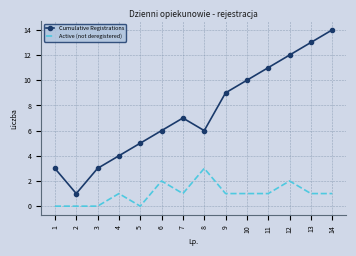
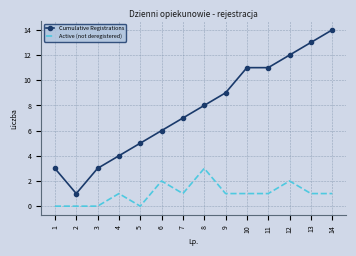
Cumulative Registrations, 8: 6 -> 8
Cumulative Registrations, 10: 10 -> 11
